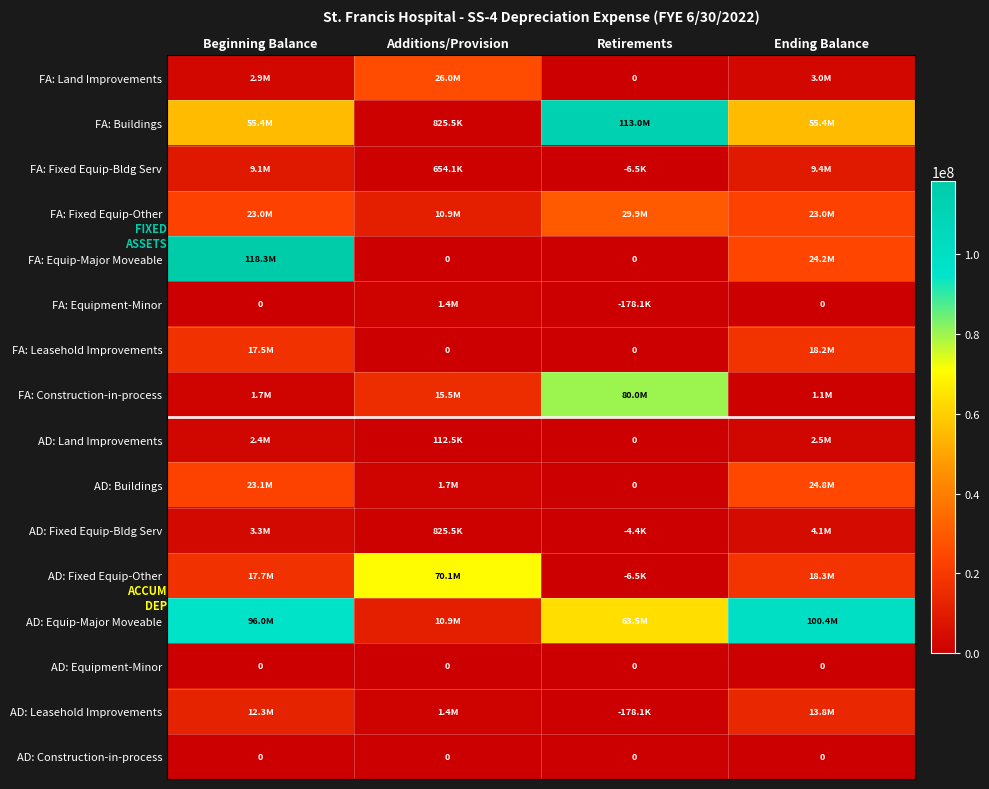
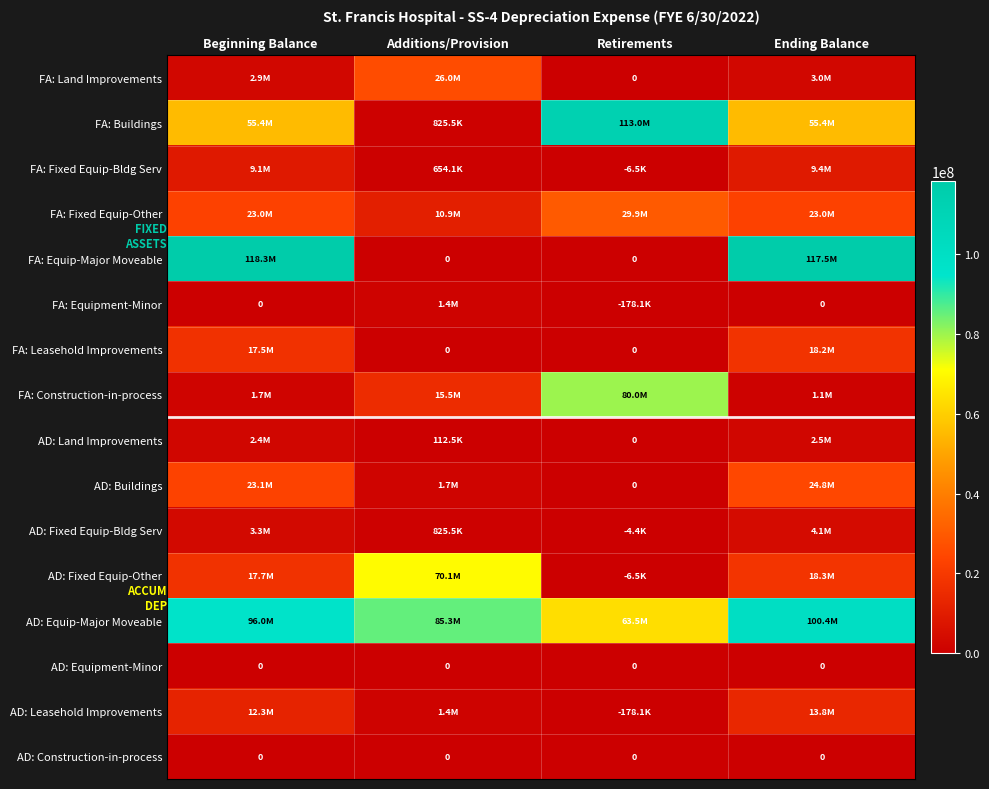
FA: Equip-Major Moveable, Ending Balance: 24.2M -> 117.5M
AD: Equip-Major Moveable, Additions/Provision: 10.9M -> 85.3M
